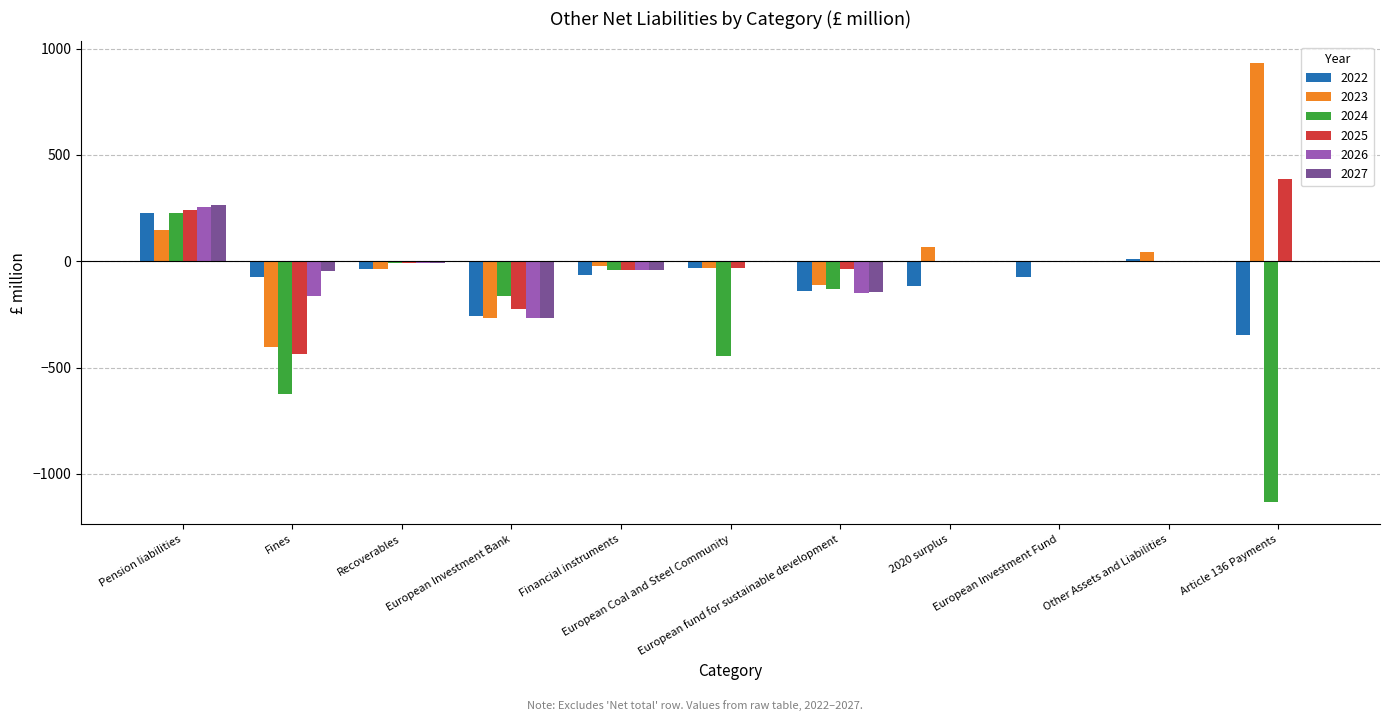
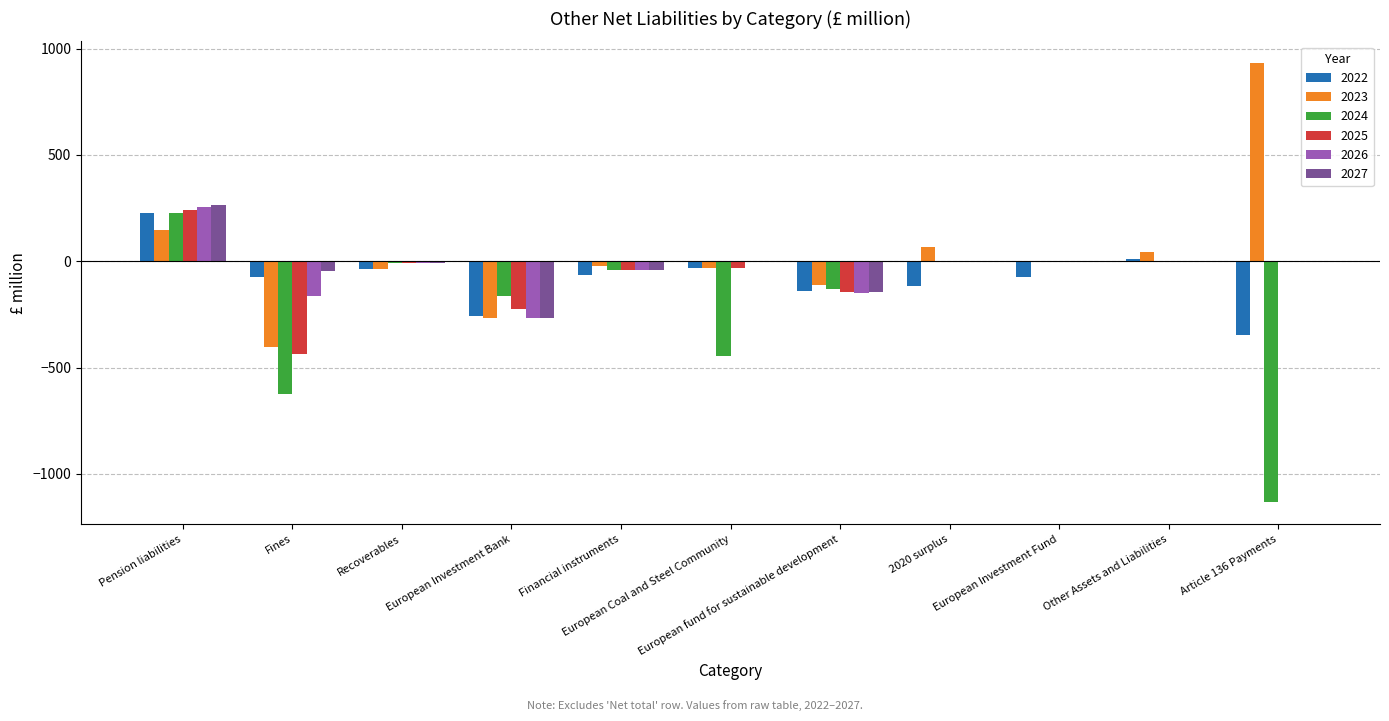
2025, European fund for sustainable development: -30 -> -150
2025, Article 136 Payments: 390 -> 0
